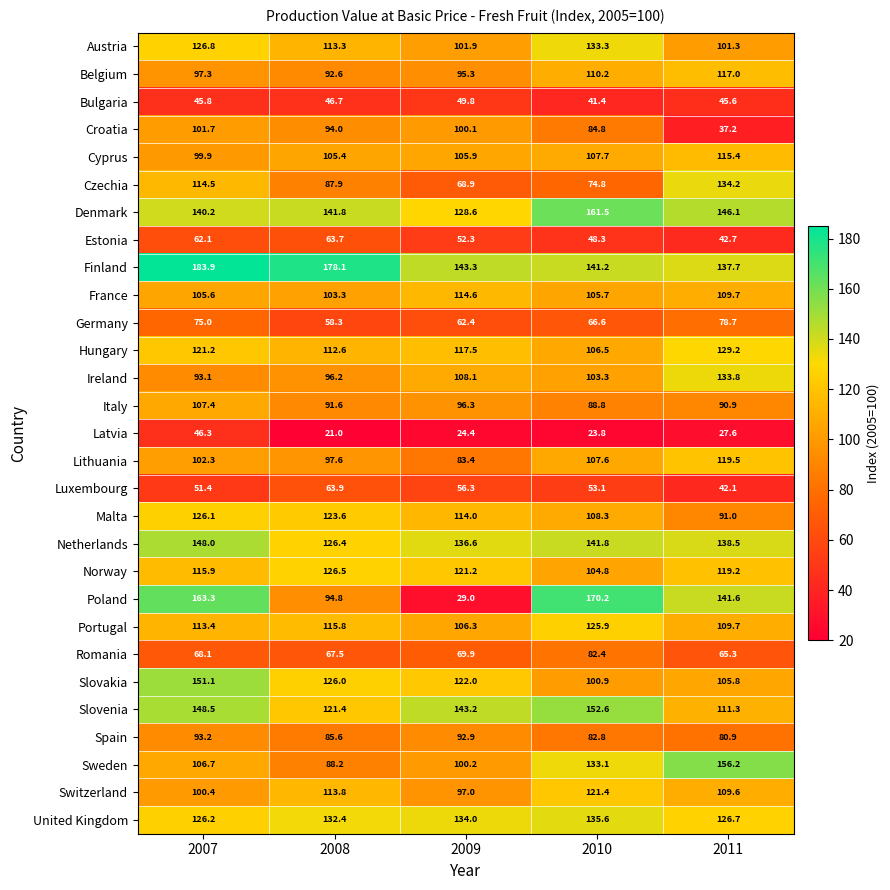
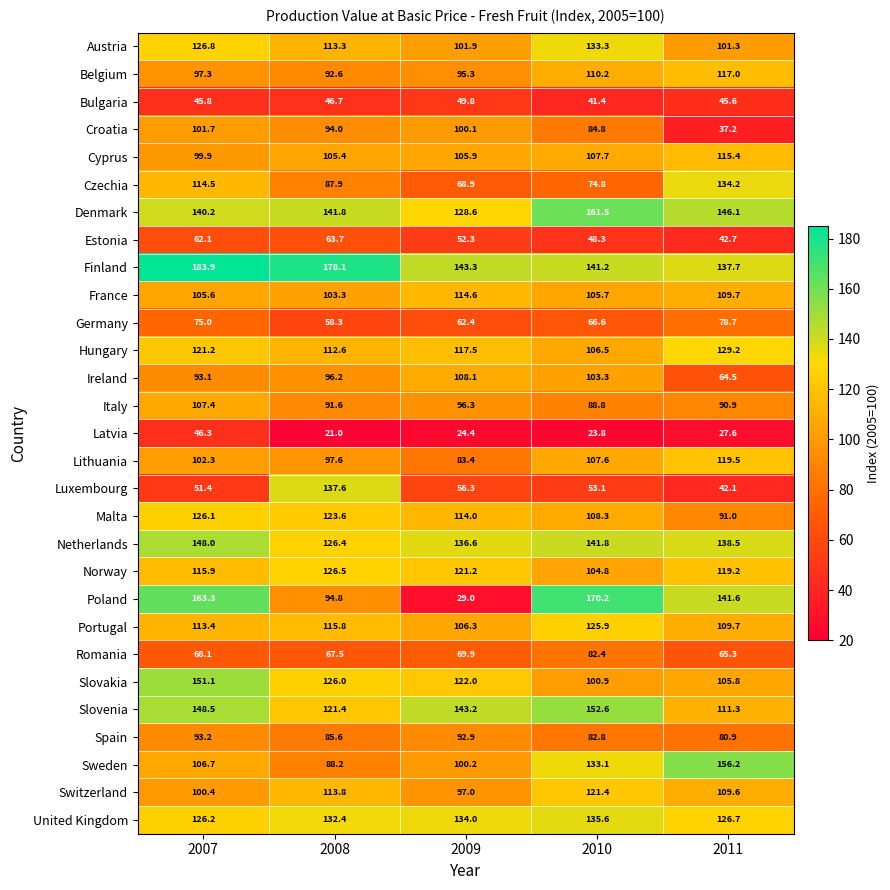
Ireland, 2011: 133.8 -> 64.5
Luxembourg, 2008: 63.9 -> 137.6
